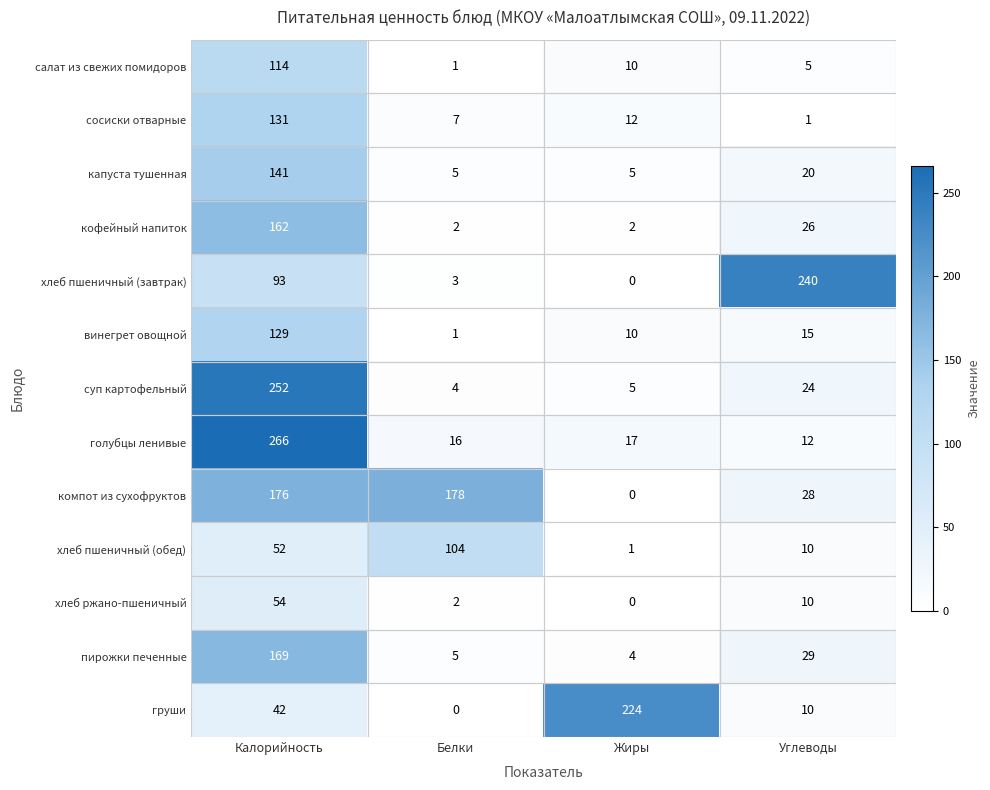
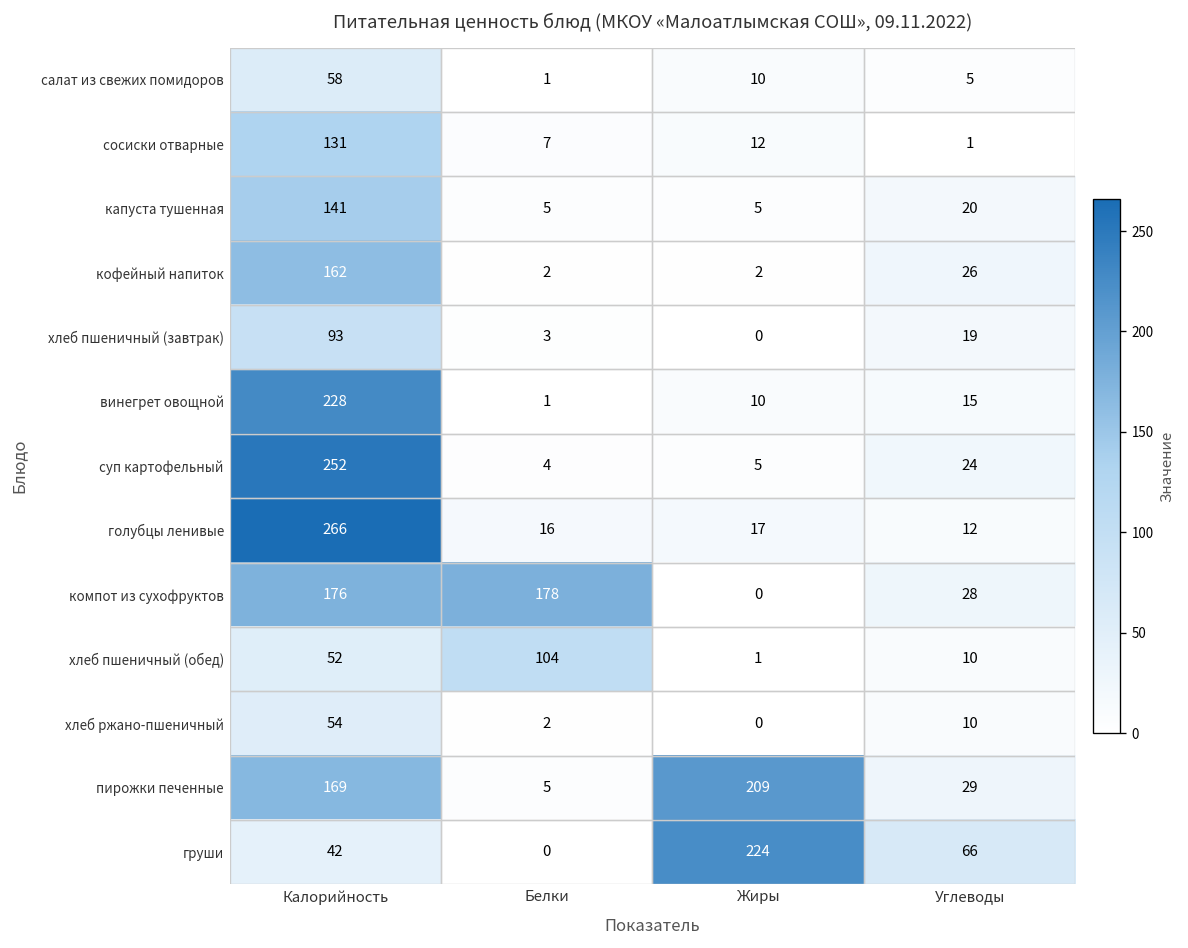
салат из свежих помидоров, Калорийность: 114 -> 58
хлеб пшеничный (завтрак), Углеводы: 240 -> 19
винегрет овощной, Калорийность: 129 -> 228
пирожки печенные, Жиры: 4 -> 209
груши, Углеводы: 10 -> 66
